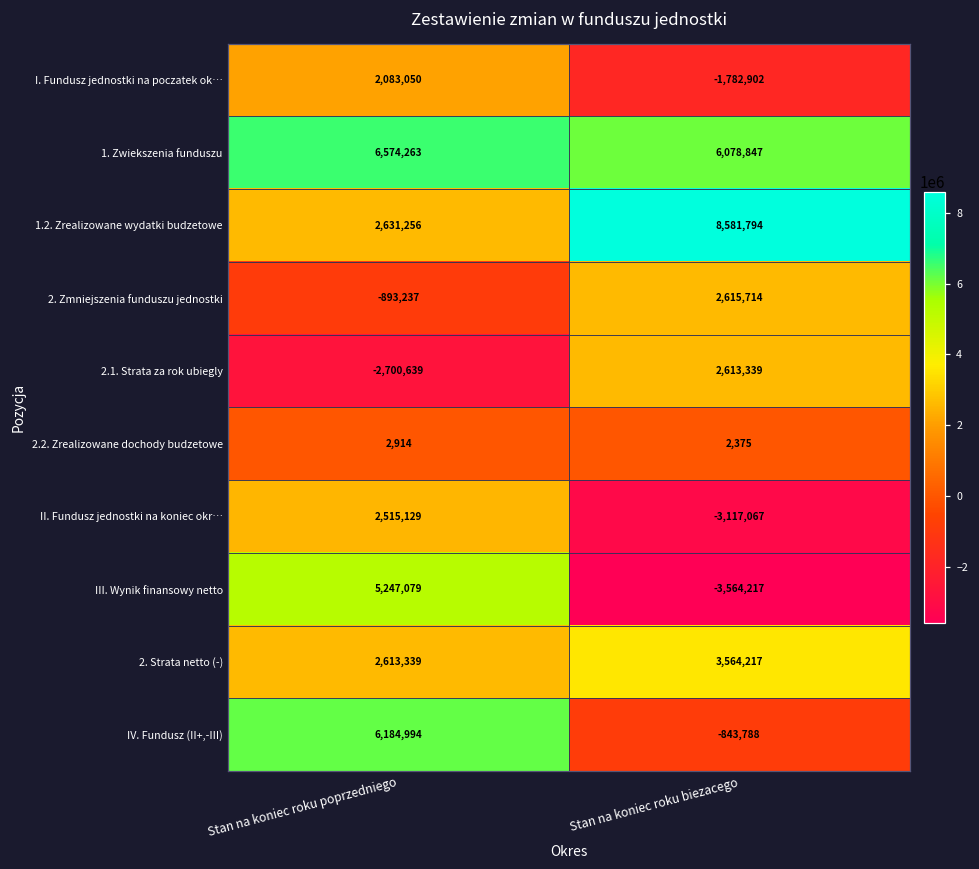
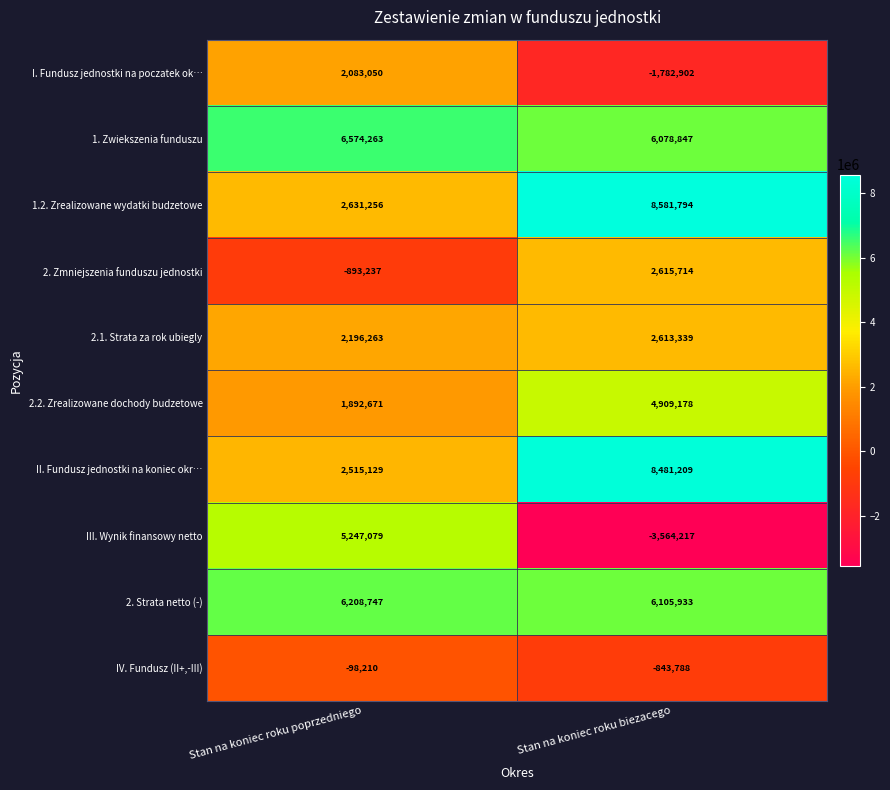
2.1. Strata za rok ubiegly, Stan na koniec roku poprzedniego: -2,700,639 -> 2,196,263
2.2. Zrealizowane dochody budzetowe, Stan na koniec roku poprzedniego: 2,914 -> 1,892,671
2.2. Zrealizowane dochody budzetowe, Stan na koniec roku biezacego: 2,375 -> 4,909,178
II. Fundusz jednostki na koniec okr…, Stan na koniec roku biezacego: -3,117,067 -> 8,481,209
2. Strata netto (-), Stan na koniec roku poprzedniego: 2,613,339 -> 6,208,747
2. Strata netto (-), Stan na koniec roku biezacego: 3,564,217 -> 6,105,933
IV. Fundusz (II+,-III), Stan na koniec roku poprzedniego: 6,184,994 -> -98,210
